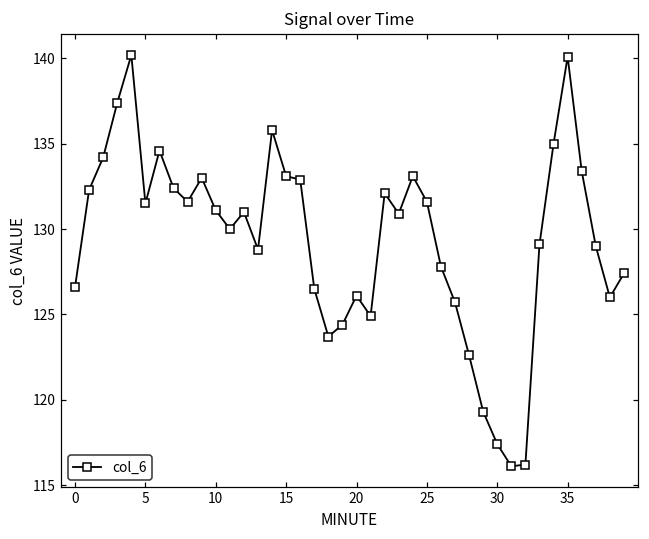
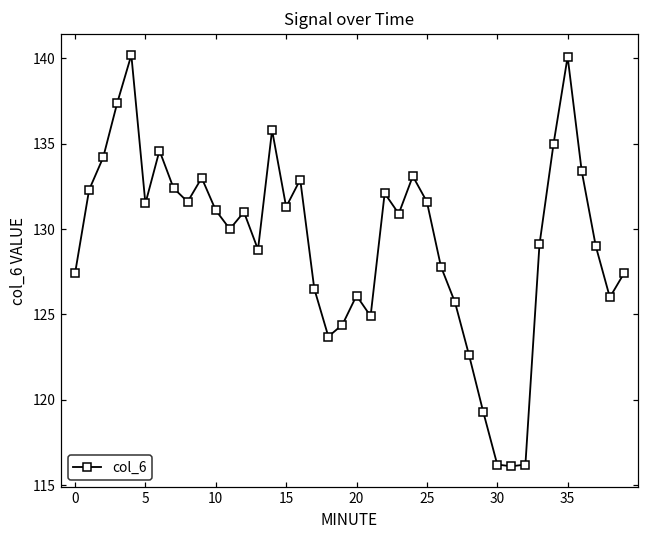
0: 126.6 -> 127.4
15: 133.1 -> 131.3
30: 117.4 -> 116.2
